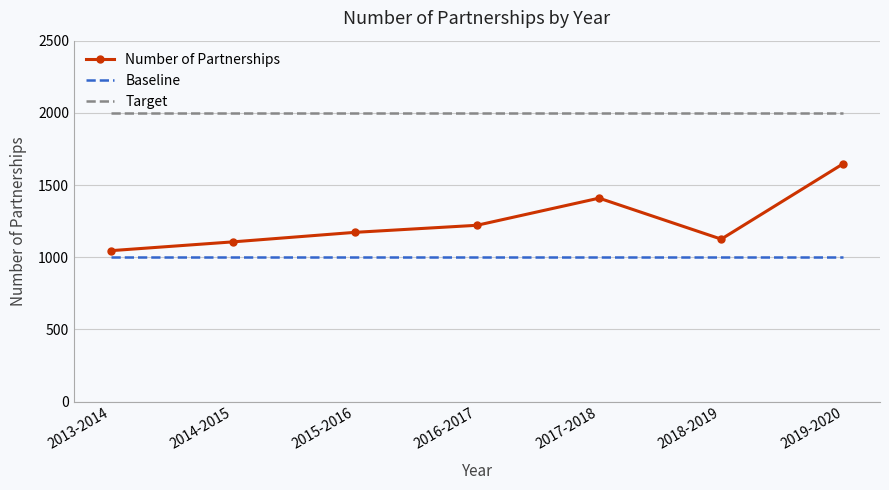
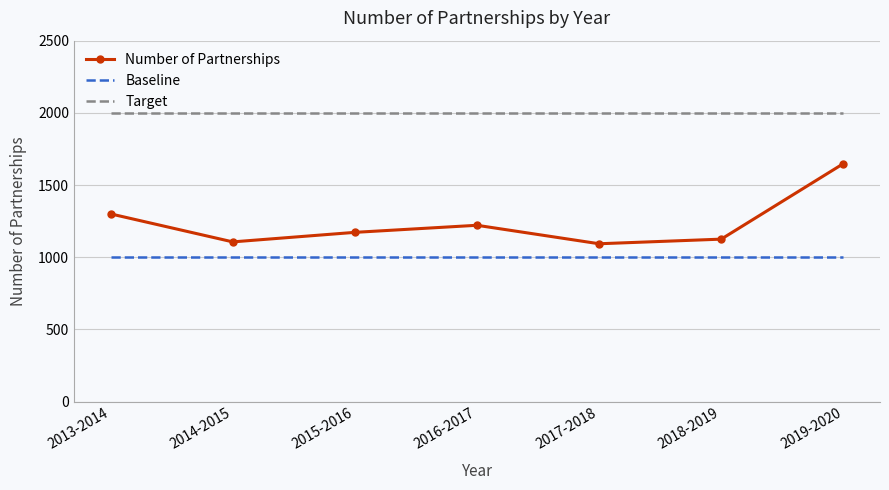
Number of Partnerships, 2013-2014: 1050 -> 1300
Number of Partnerships, 2017-2018: 1410 -> 1090
